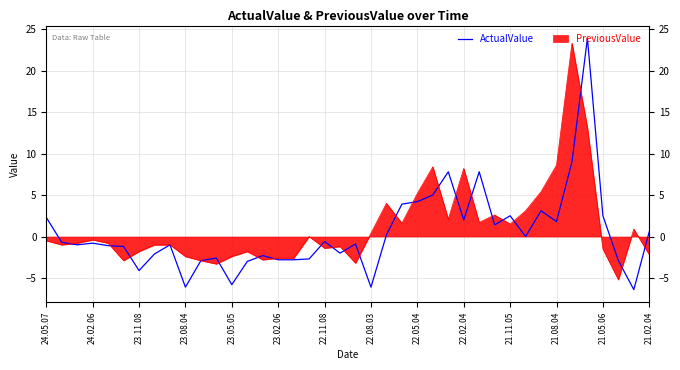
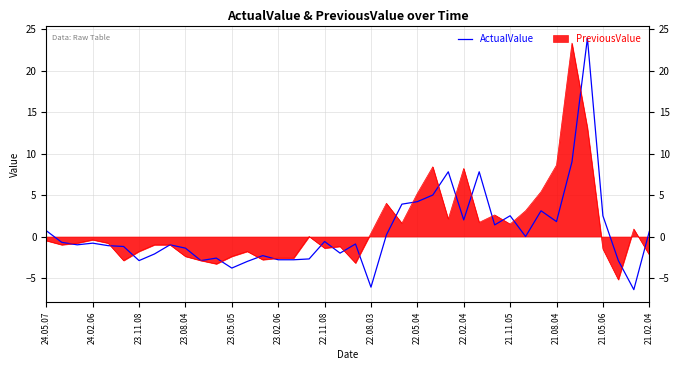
ActualValue, 24.05.07: 2 -> 1
ActualValue, 23.11.08: -4 -> -3
ActualValue, 23.08.04: -6 -> -1
ActualValue, 23.05.05: -6 -> -4
